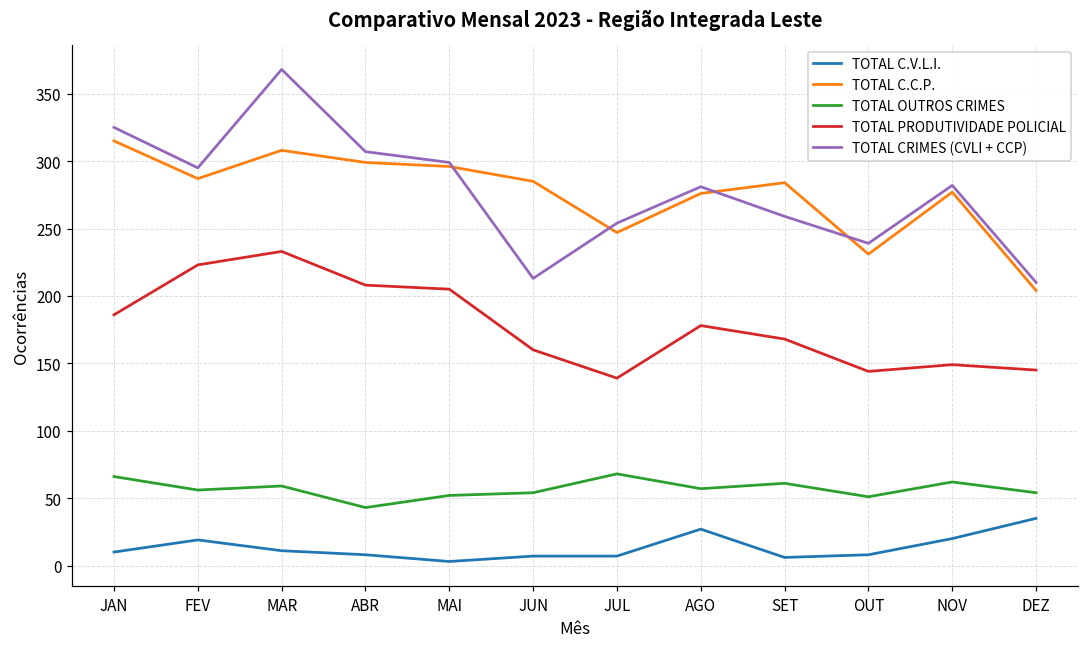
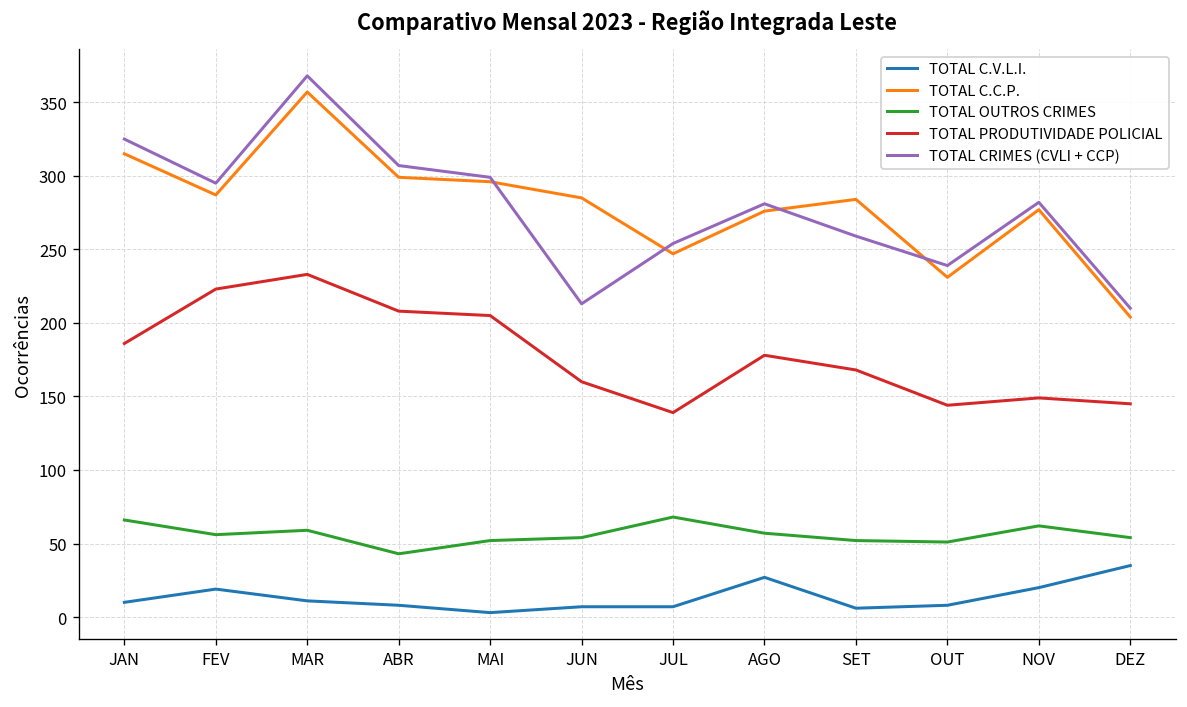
TOTAL C.C.P., MAR: 308 -> 357
TOTAL OUTROS CRIMES, SET: 61 -> 52
